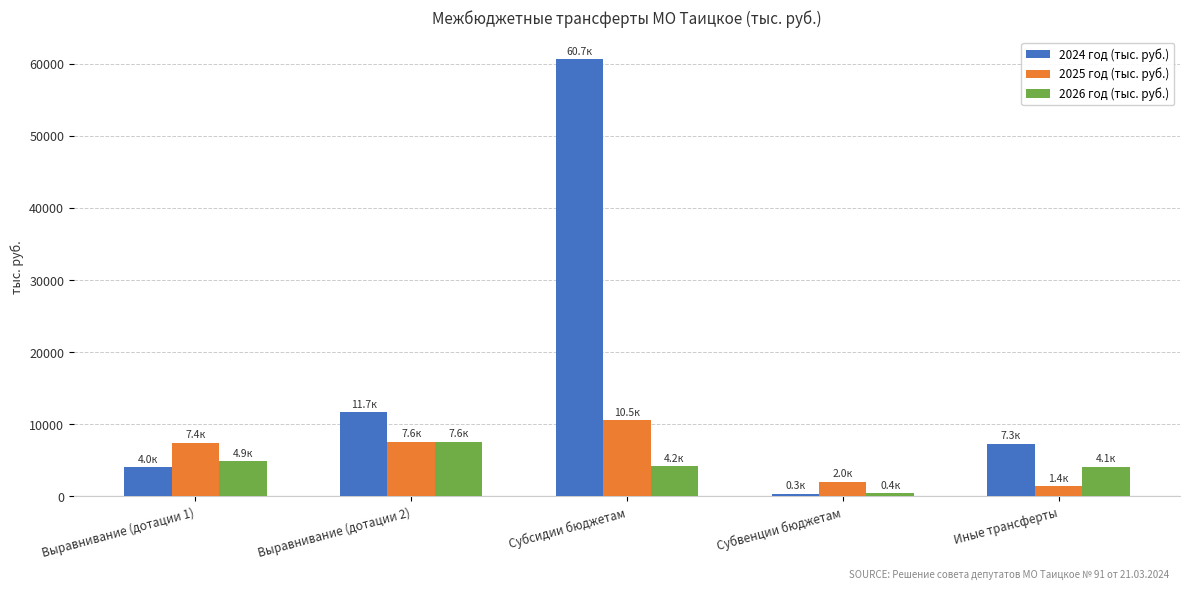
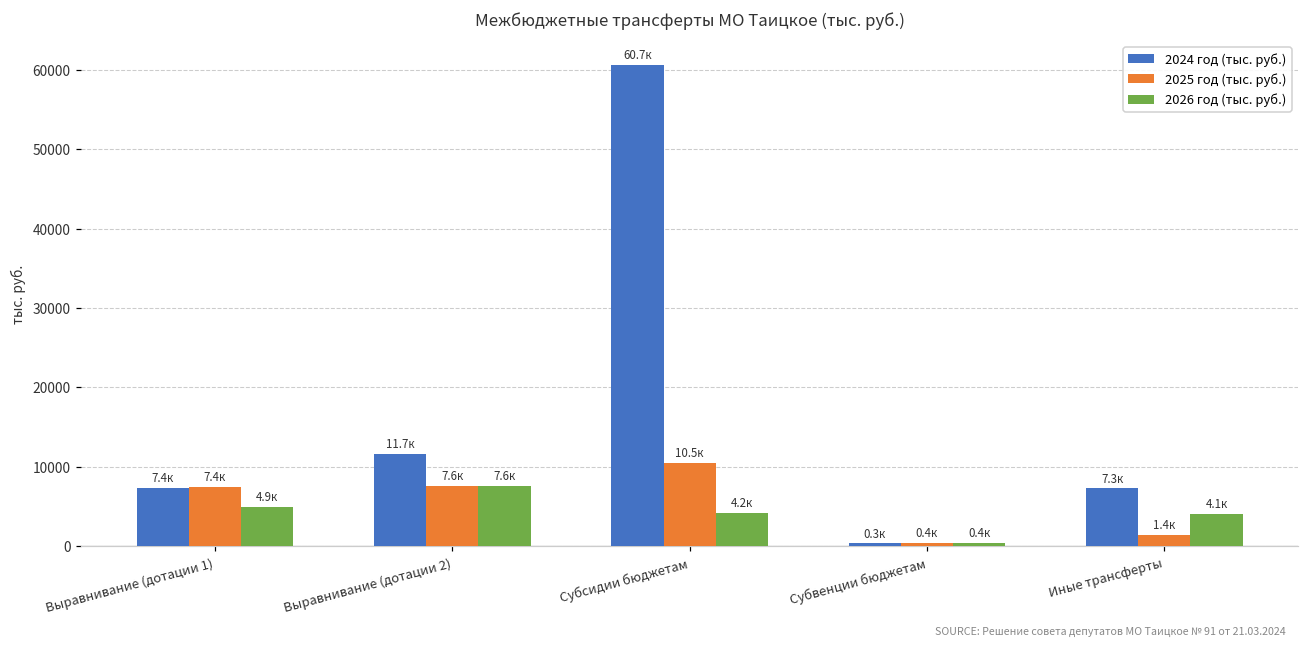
2024 год (тыс. руб.), Выравнивание (дотации 1): 4.0к -> 7.4к
2025 год (тыс. руб.), Субвенции бюджетам: 2.0к -> 0.4к
